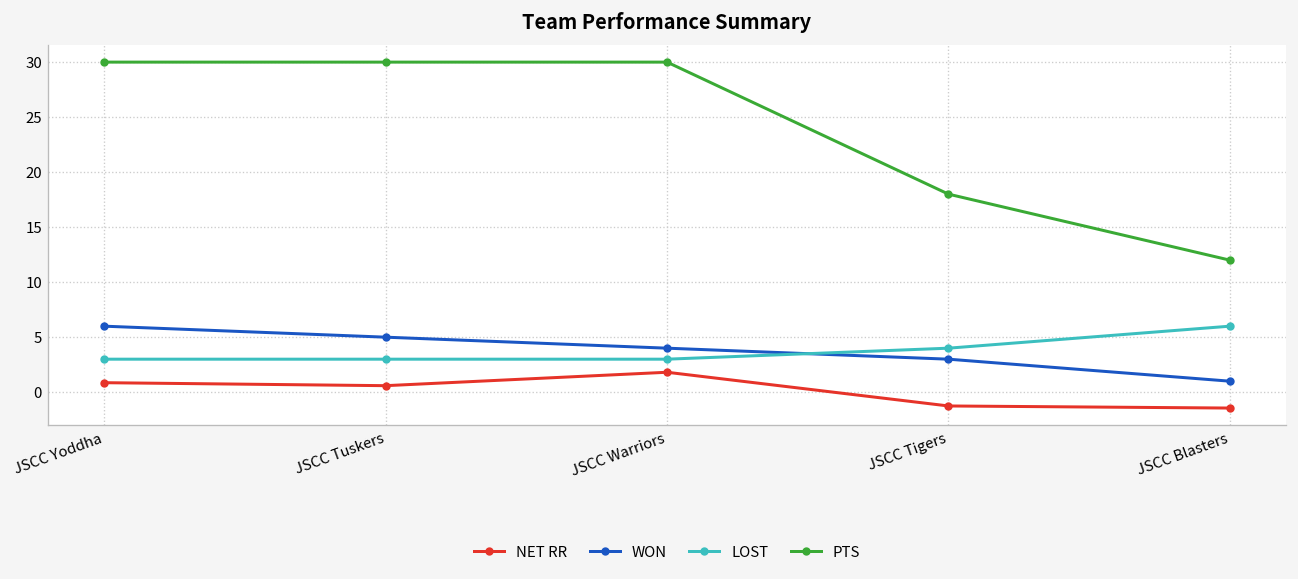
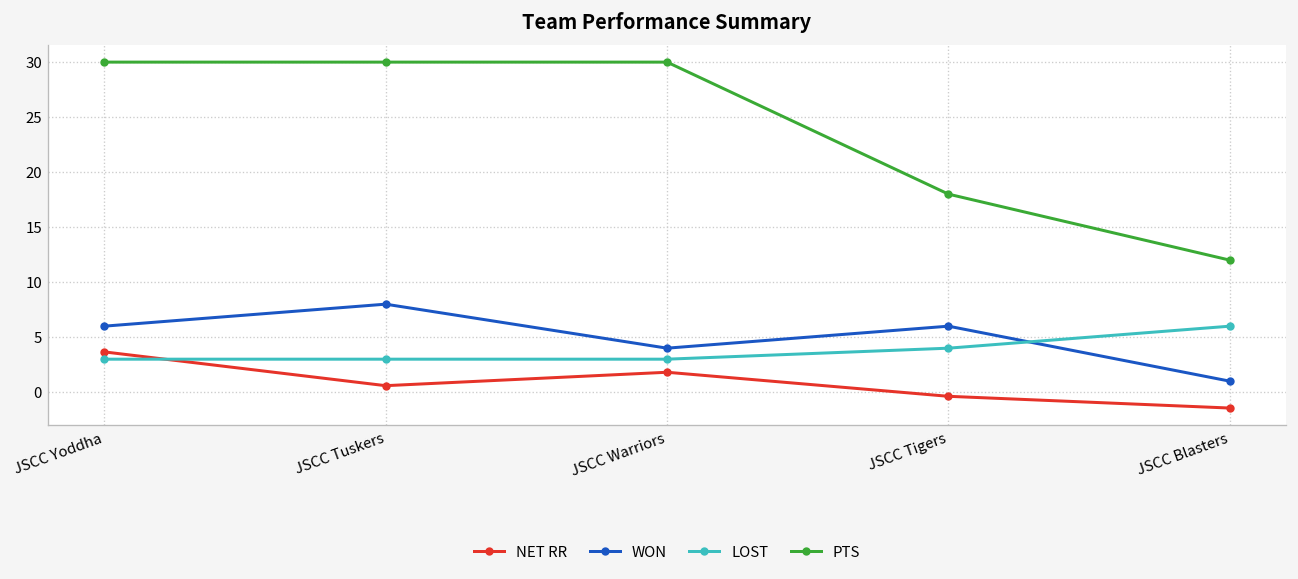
NET RR, JSCC Yoddha: 1 -> 4
WON, JSCC Tuskers: 5 -> 8
NET RR, JSCC Tigers: -1 -> 0
WON, JSCC Tigers: 3 -> 6
